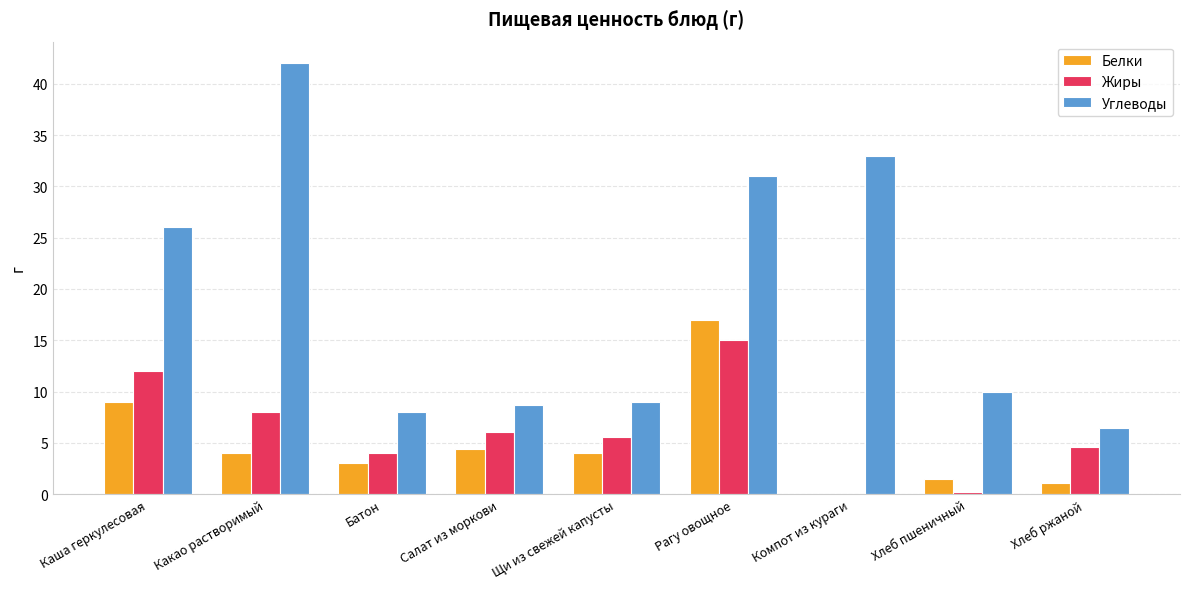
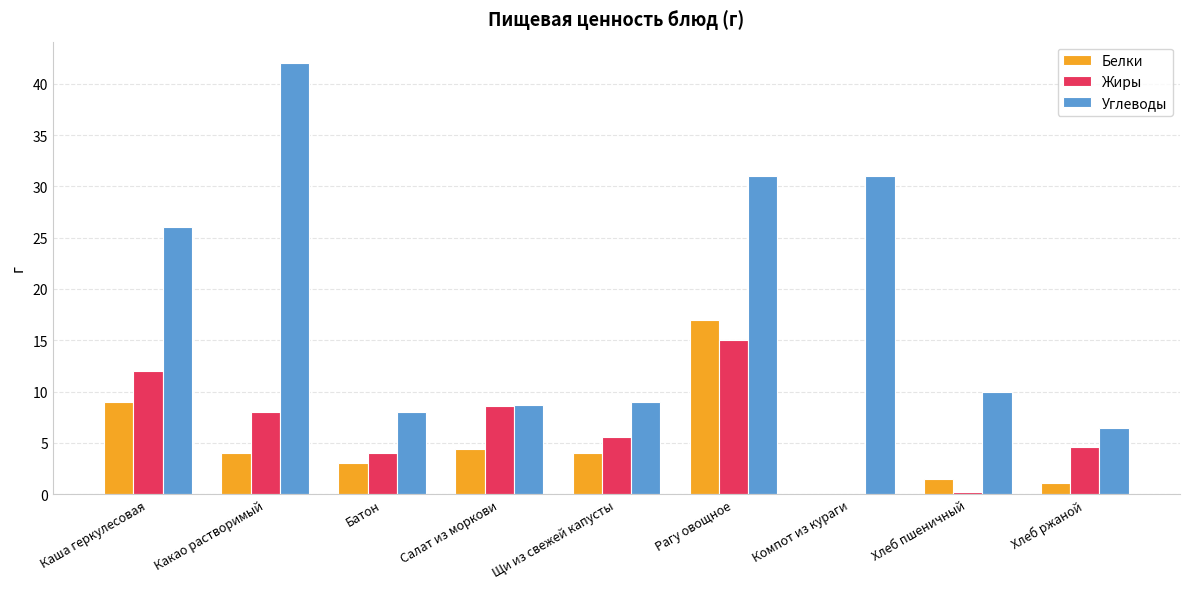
Жиры, Салат из моркови: 6.0 -> 8.6
Углеводы, Компот из кураги: 33 -> 31
